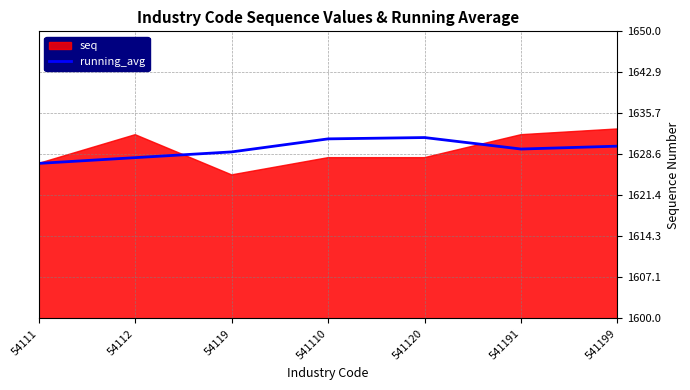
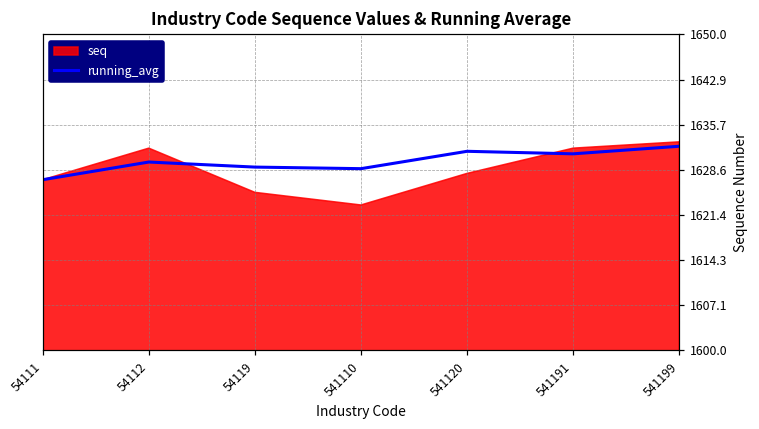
running_avg, 54112: 1628 -> 1630
running_avg, 541110: 1631 -> 1629
seq, 541110: 1628 -> 1623
running_avg, 541191: 1630 -> 1631
running_avg, 541199: 1630 -> 1632
